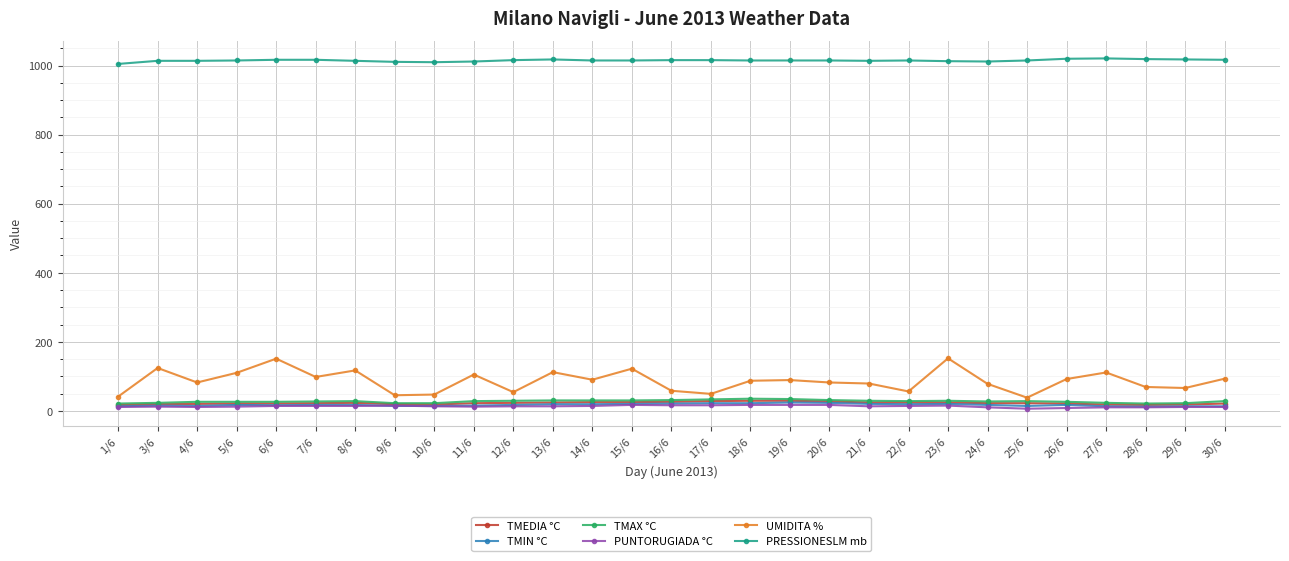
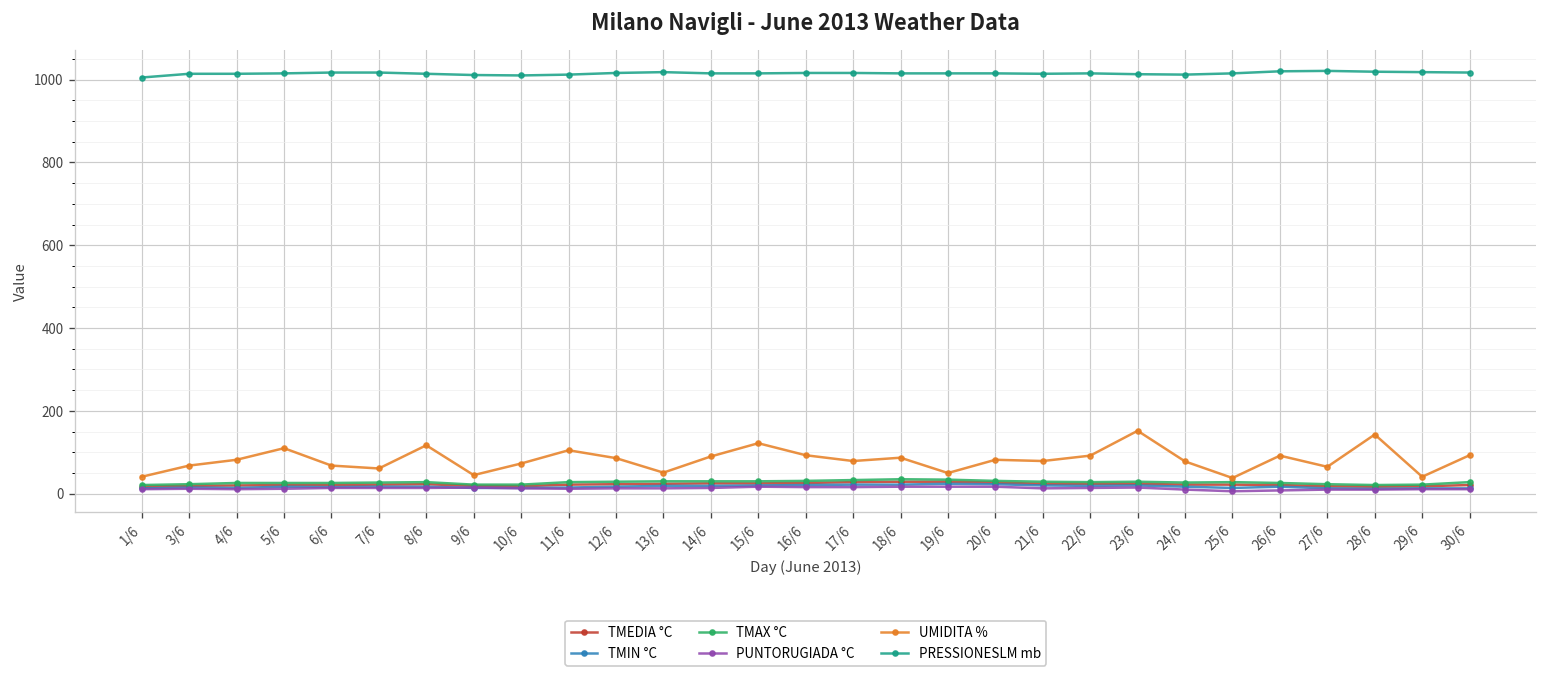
UMIDITA %, 3/6: 120 -> 70
UMIDITA %, 6/6: 150 -> 70
UMIDITA %, 7/6: 100 -> 60
UMIDITA %, 10/6: 50 -> 70
UMIDITA %, 12/6: 50 -> 90
UMIDITA %, 13/6: 110 -> 50
UMIDITA %, 16/6: 60 -> 90
UMIDITA %, 17/6: 50 -> 80
UMIDITA %, 19/6: 90 -> 50
UMIDITA %, 22/6: 60 -> 90
UMIDITA %, 27/6: 110 -> 70
UMIDITA %, 28/6: 70 -> 140
UMIDITA %, 29/6: 70 -> 40
